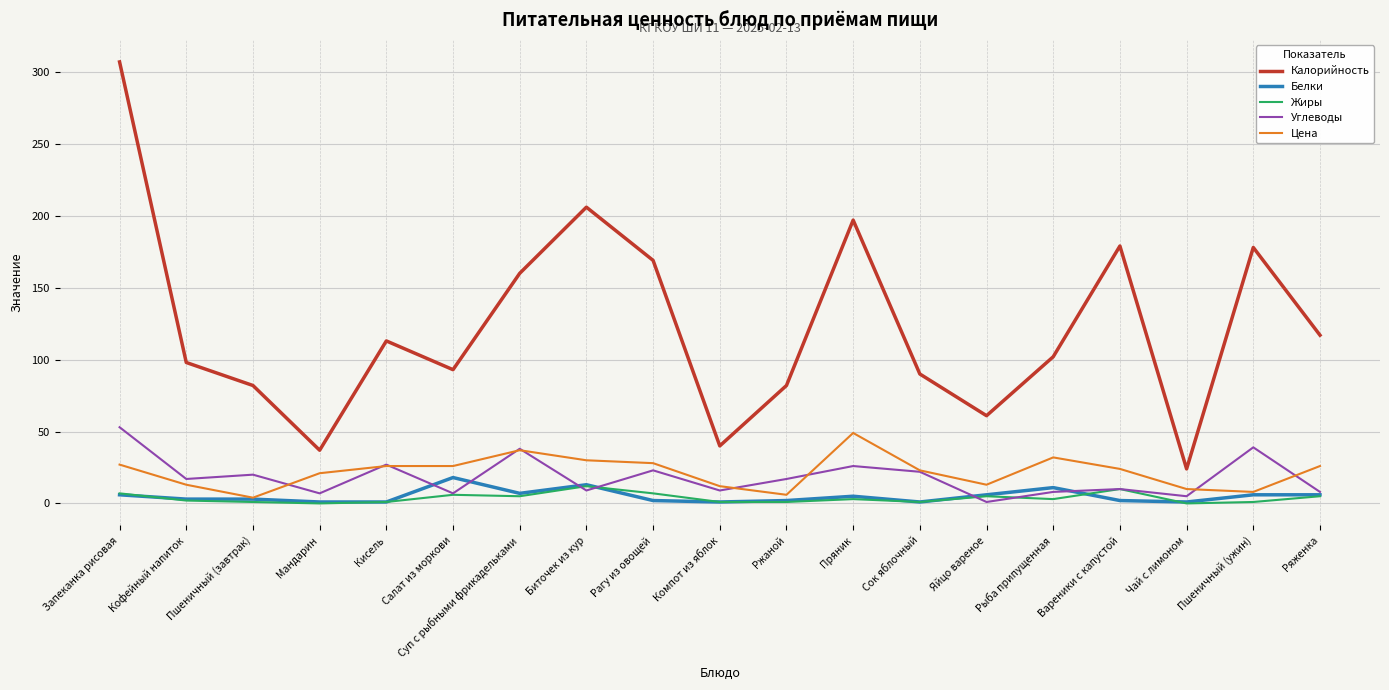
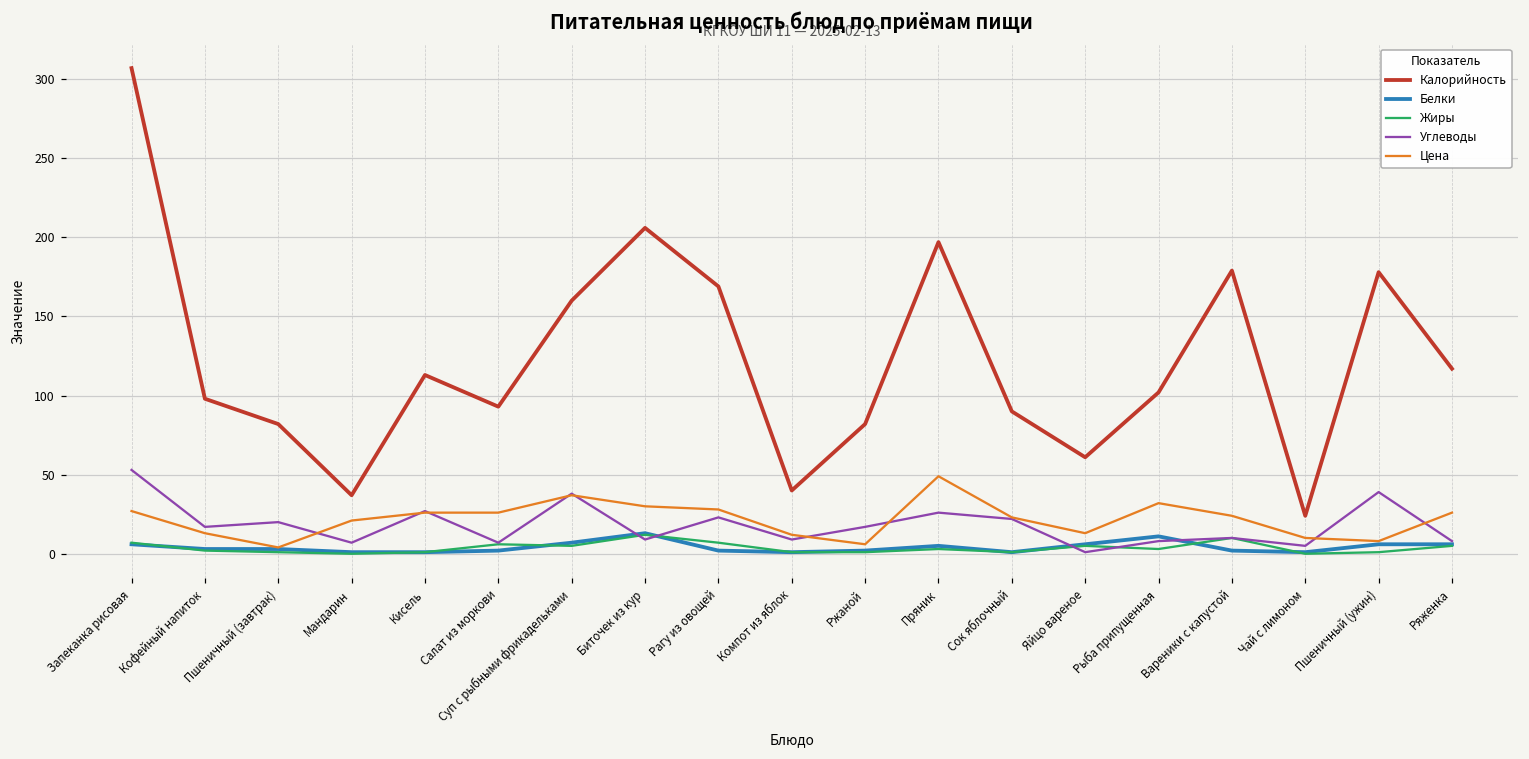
Белки, Салат из моркови: 18 -> 2
